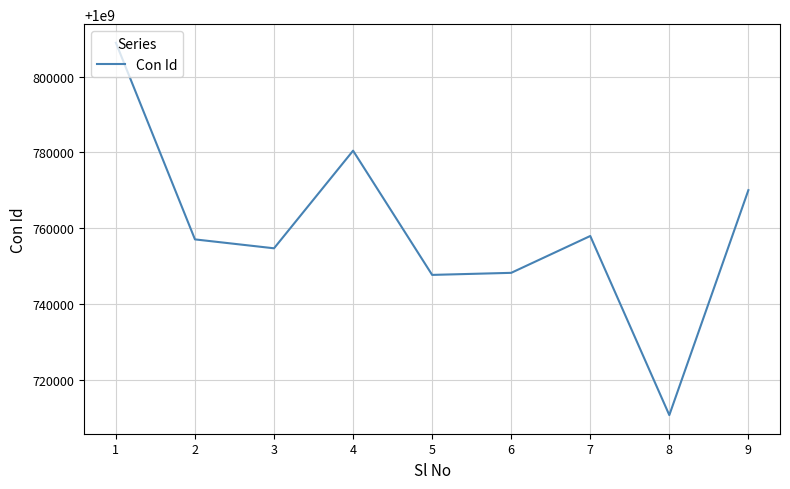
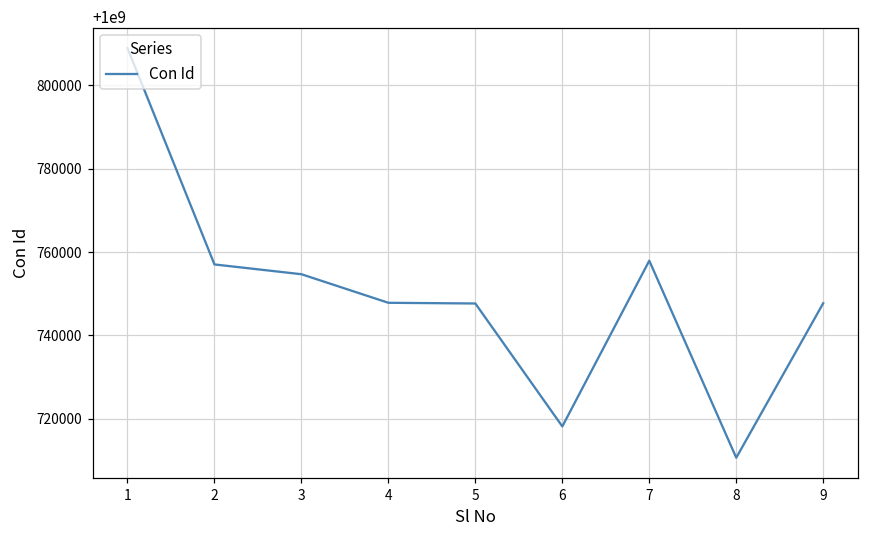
4: 1000780000 -> 1000748000
6: 1000748000 -> 1000718000
9: 1000770000 -> 1000748000
